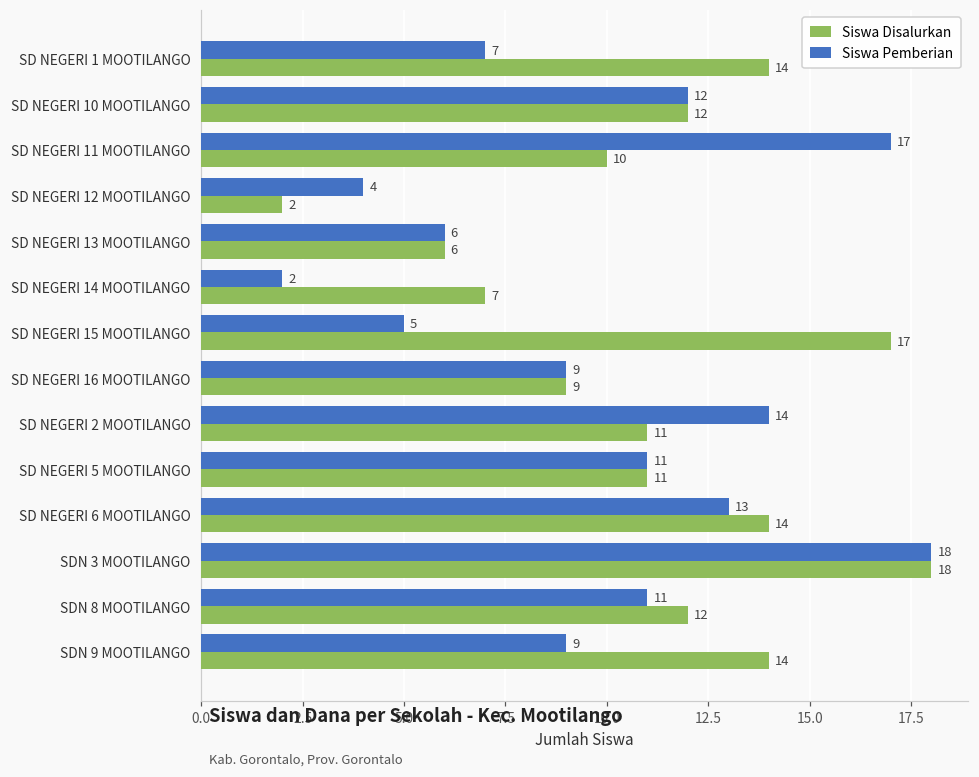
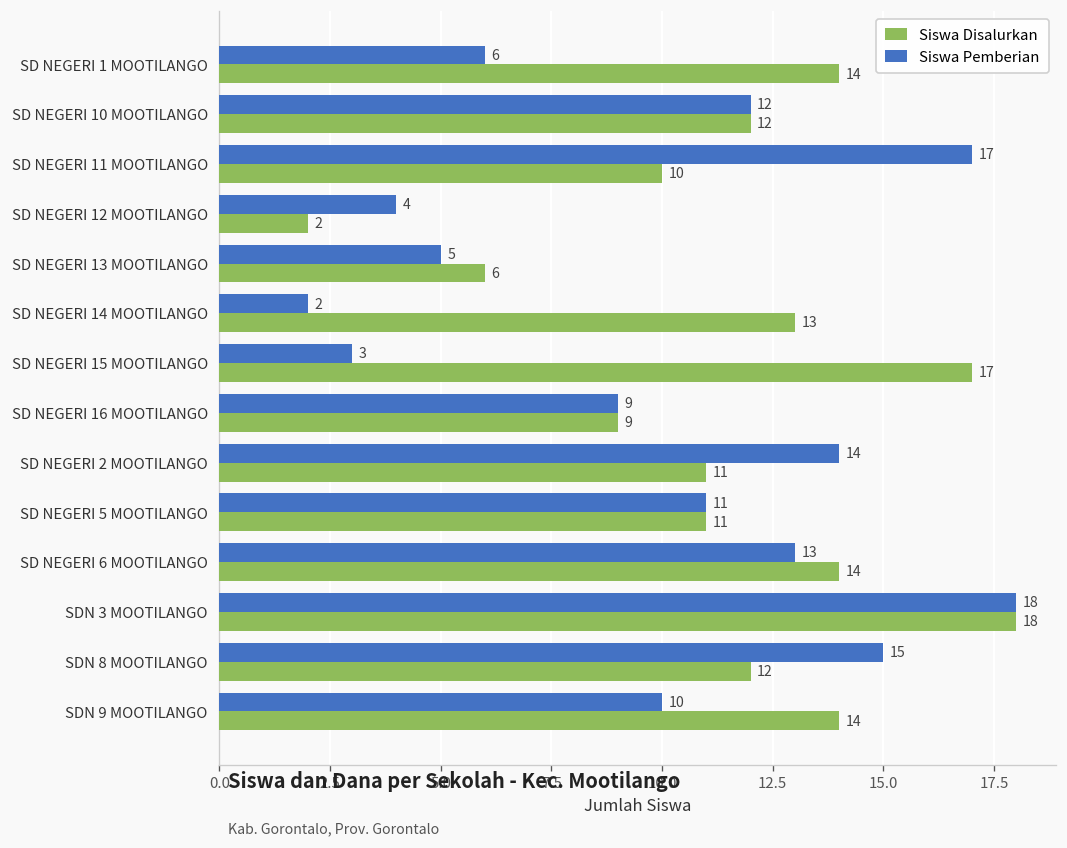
Siswa Pemberian, SD NEGERI 1 MOOTILANGO: 7 -> 6
Siswa Pemberian, SD NEGERI 13 MOOTILANGO: 6 -> 5
Siswa Disalurkan, SD NEGERI 14 MOOTILANGO: 7 -> 13
Siswa Pemberian, SD NEGERI 15 MOOTILANGO: 5 -> 3
Siswa Pemberian, SDN 8 MOOTILANGO: 11 -> 15
Siswa Pemberian, SDN 9 MOOTILANGO: 9 -> 10
